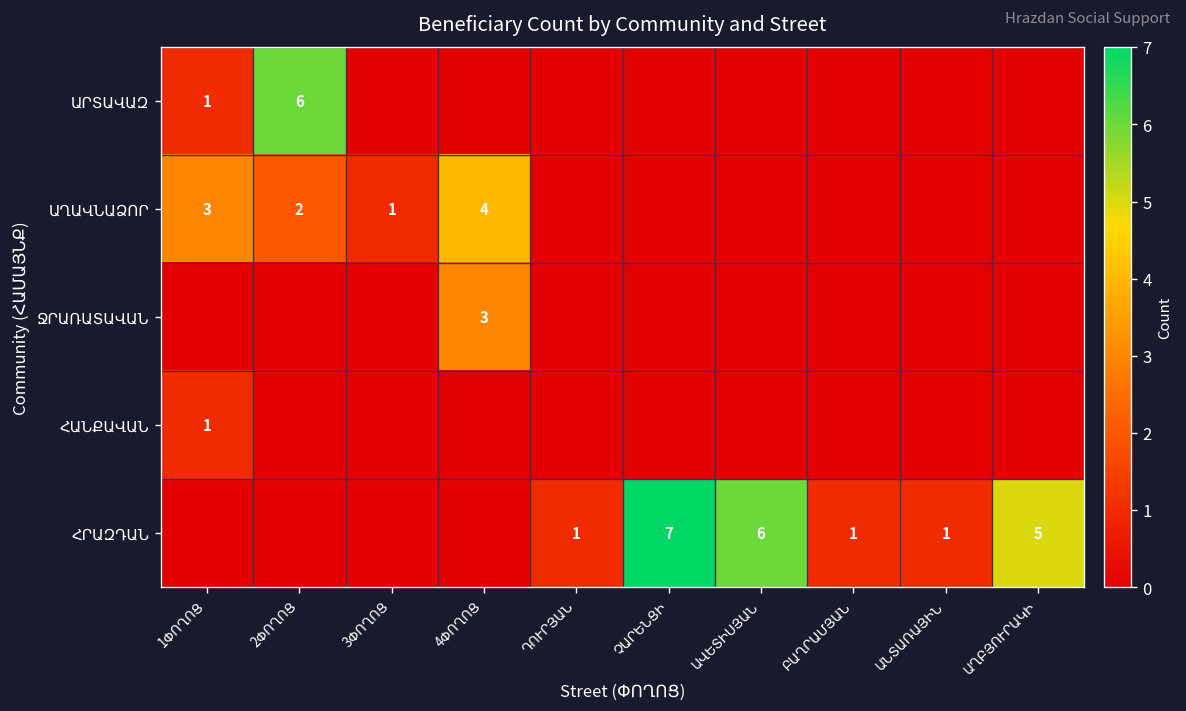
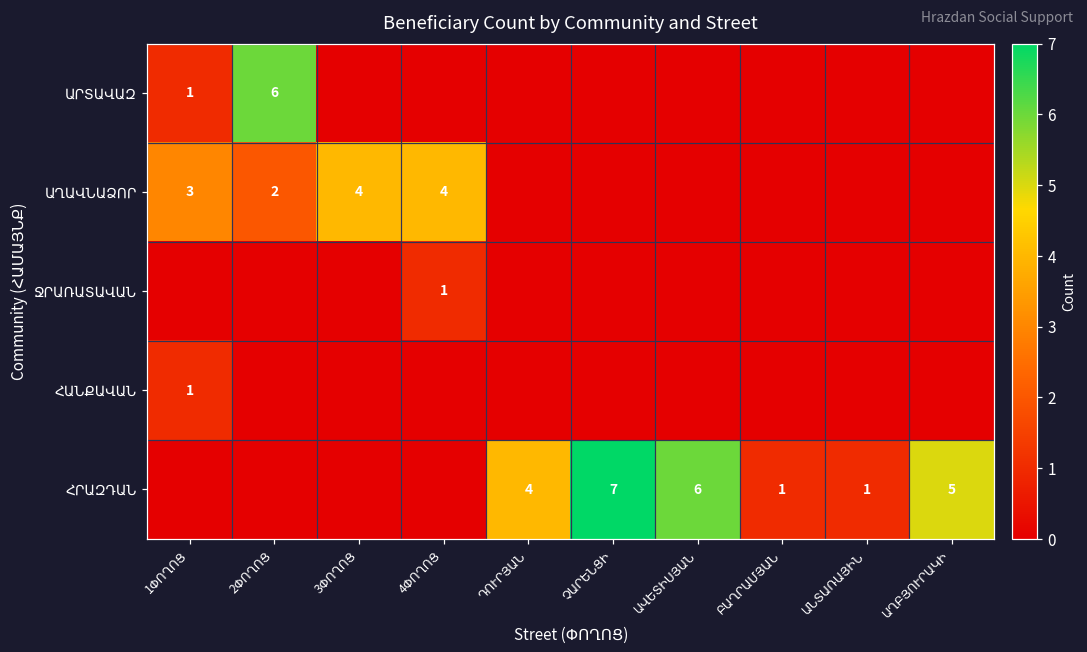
ԱՂԱՎՆԱՁՈՐ, 3ՓՈՂՈՑ: 1 -> 4
ՋՐԱՌԱՏԱՎԱՆ, 4ՓՈՂՈՑ: 3 -> 1
ՀՐԱԶԴԱՆ, ԴՈՒՐՅԱՆ: 1 -> 4
